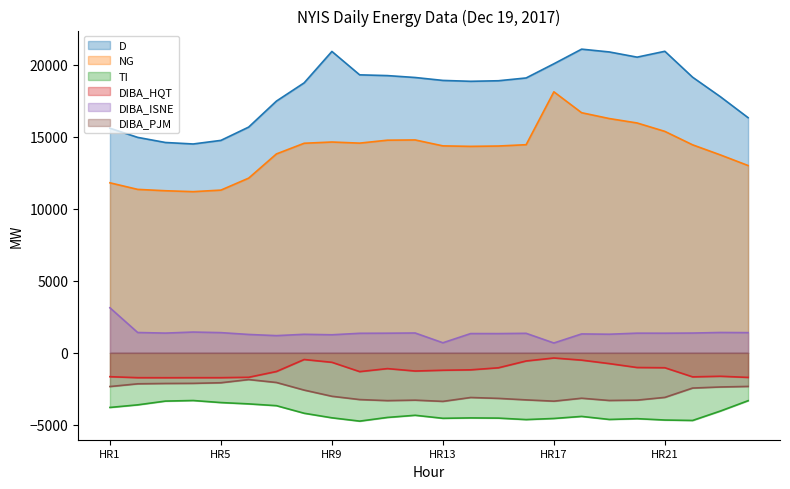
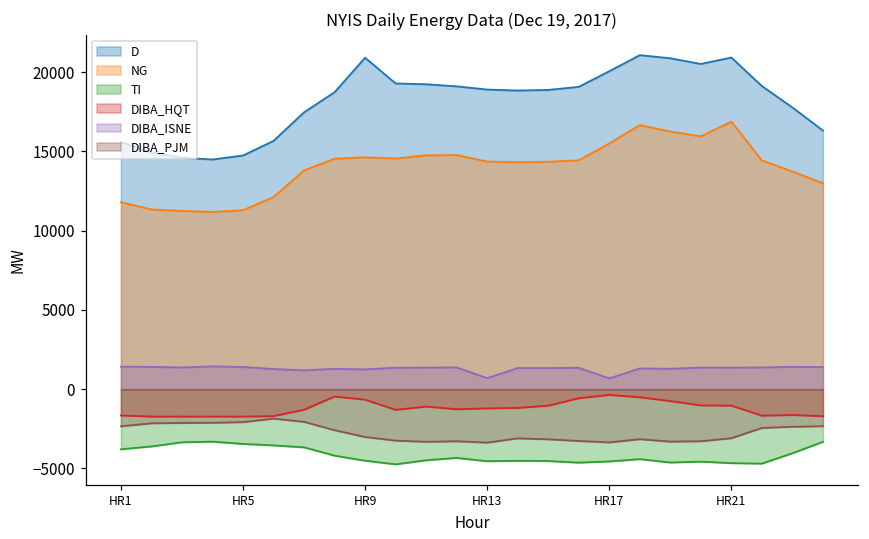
DIBA_ISNE, HR1: 3100 -> 1400
NG, HR17: 18100 -> 15500
NG, HR21: 15400 -> 16900
